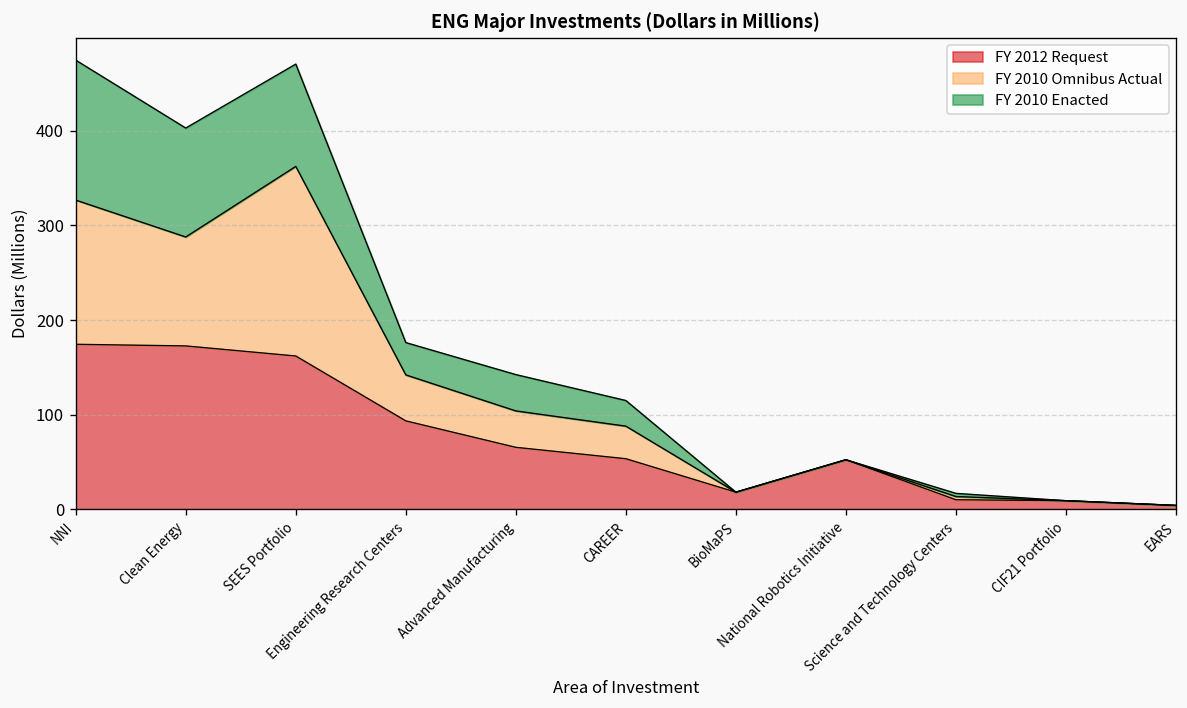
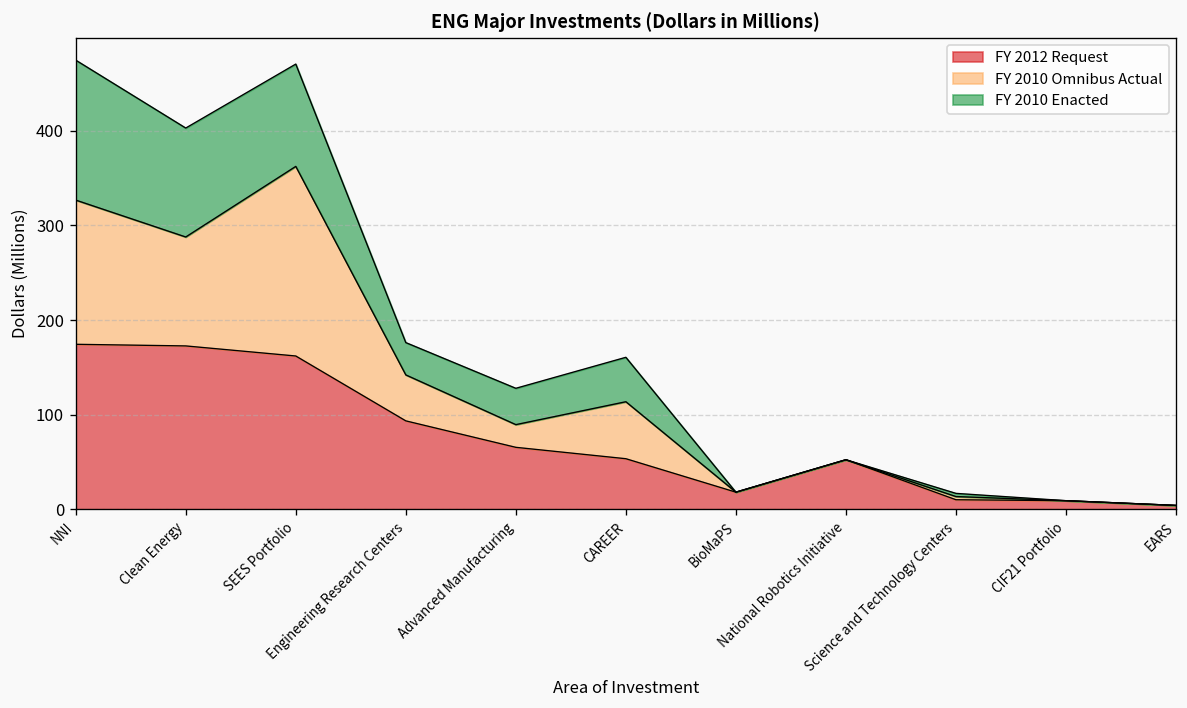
FY 2010 Omnibus Actual, Advanced Manufacturing: 40 -> 20
FY 2010 Omnibus Actual, CAREER: 30 -> 60
FY 2010 Enacted, CAREER: 30 -> 50
